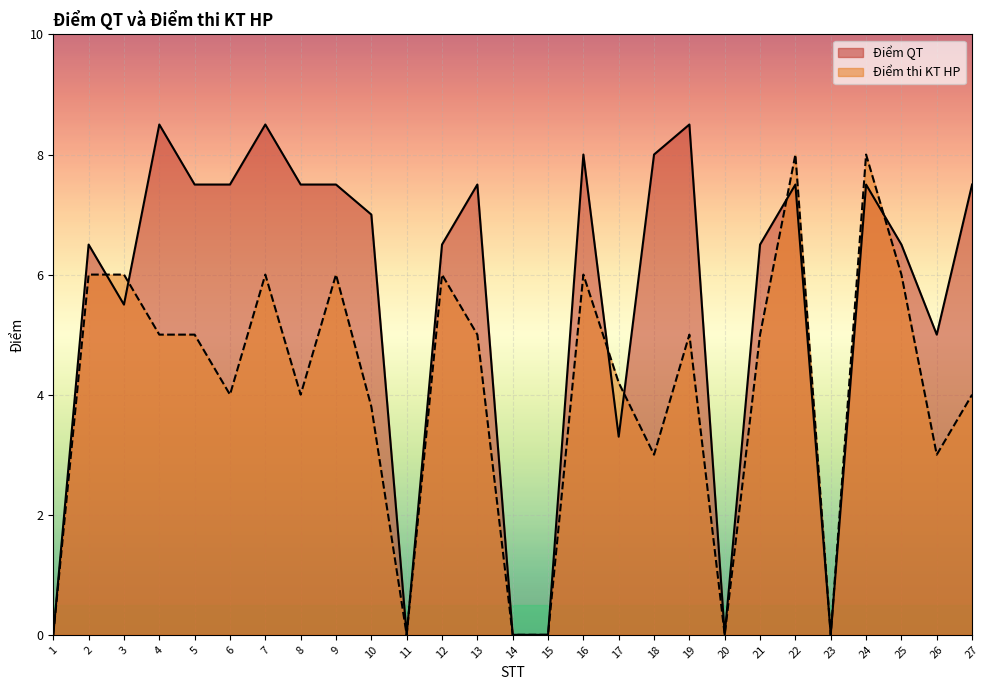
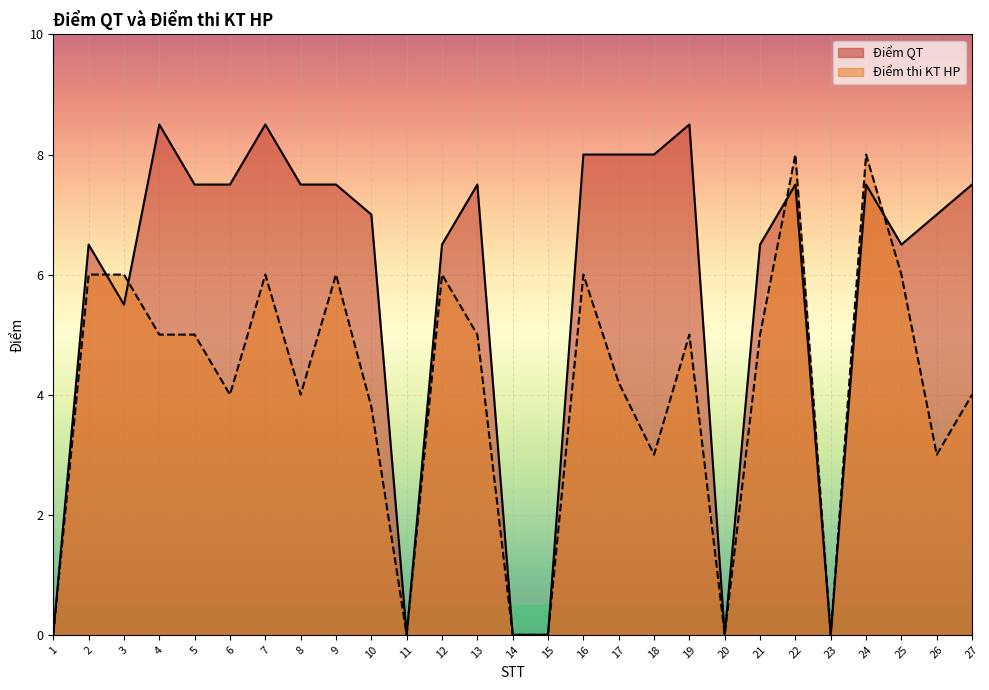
Điểm QT, 17: 3.3 -> 8.0
Điểm QT, 26: 5 -> 7
